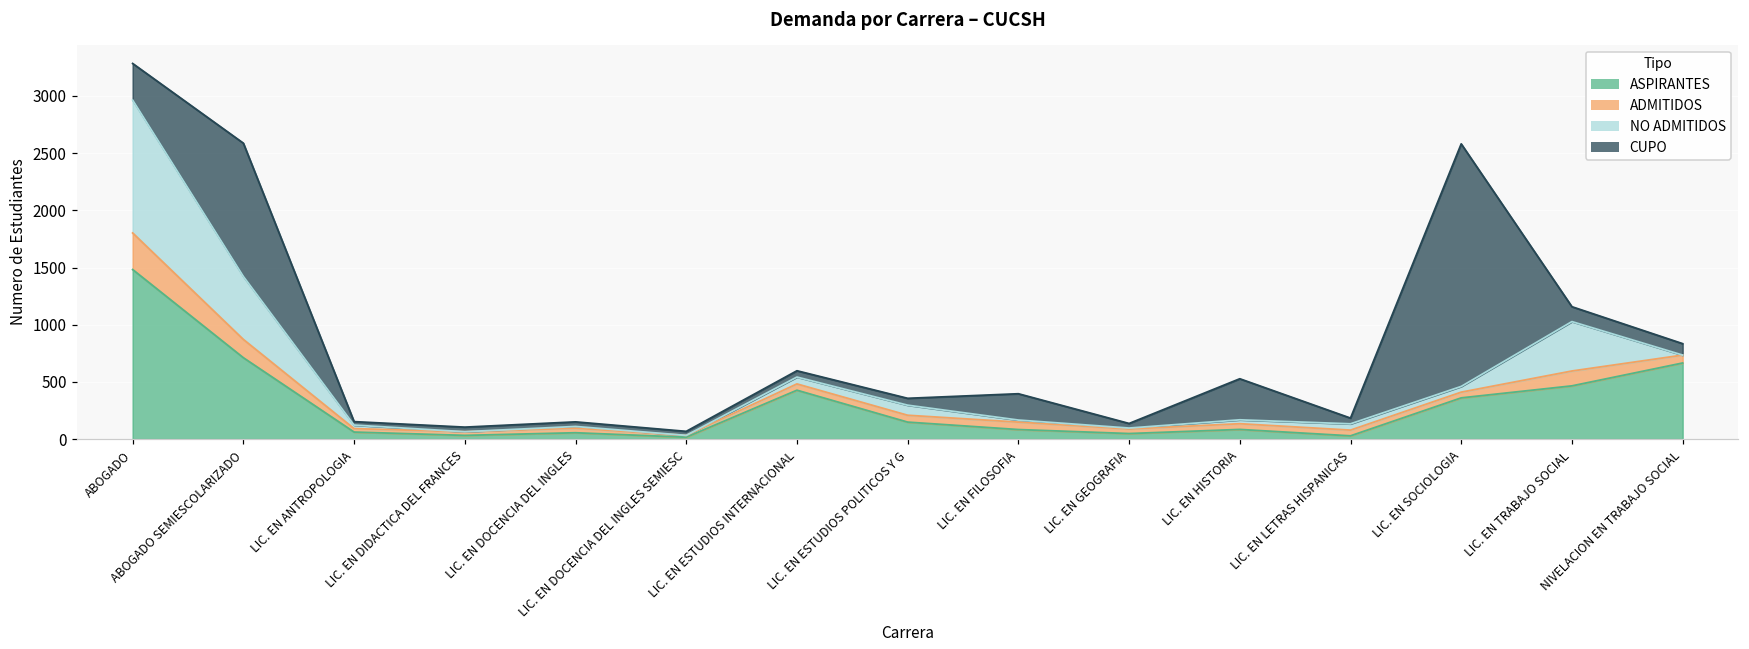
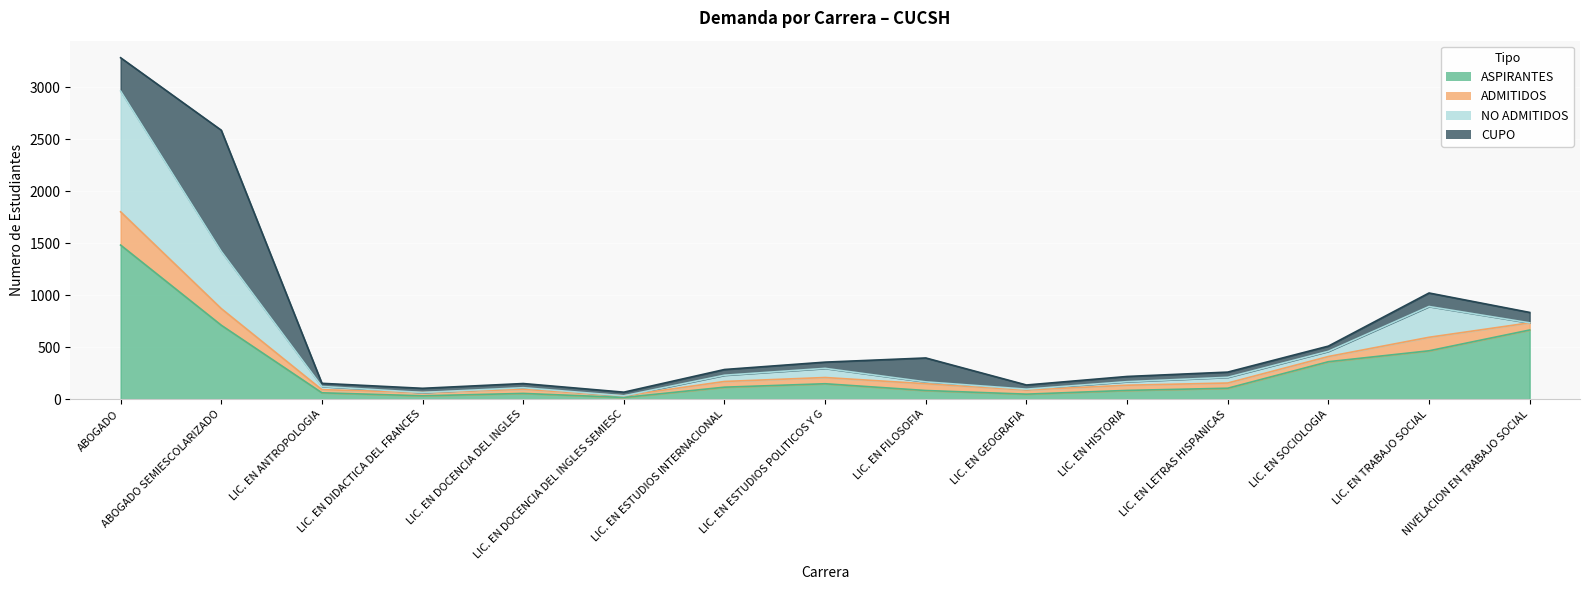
ASPIRANTES, LIC. EN ESTUDIOS INTERNACIONAL: 430 -> 120
CUPO, LIC. EN HISTORIA: 360 -> 50
ASPIRANTES, LIC. EN LETRAS HISPANICAS: 30 -> 110
CUPO, LIC. EN SOCIOLOGIA: 2120 -> 50
NO ADMITIDOS, LIC. EN TRABAJO SOCIAL: 430 -> 300
